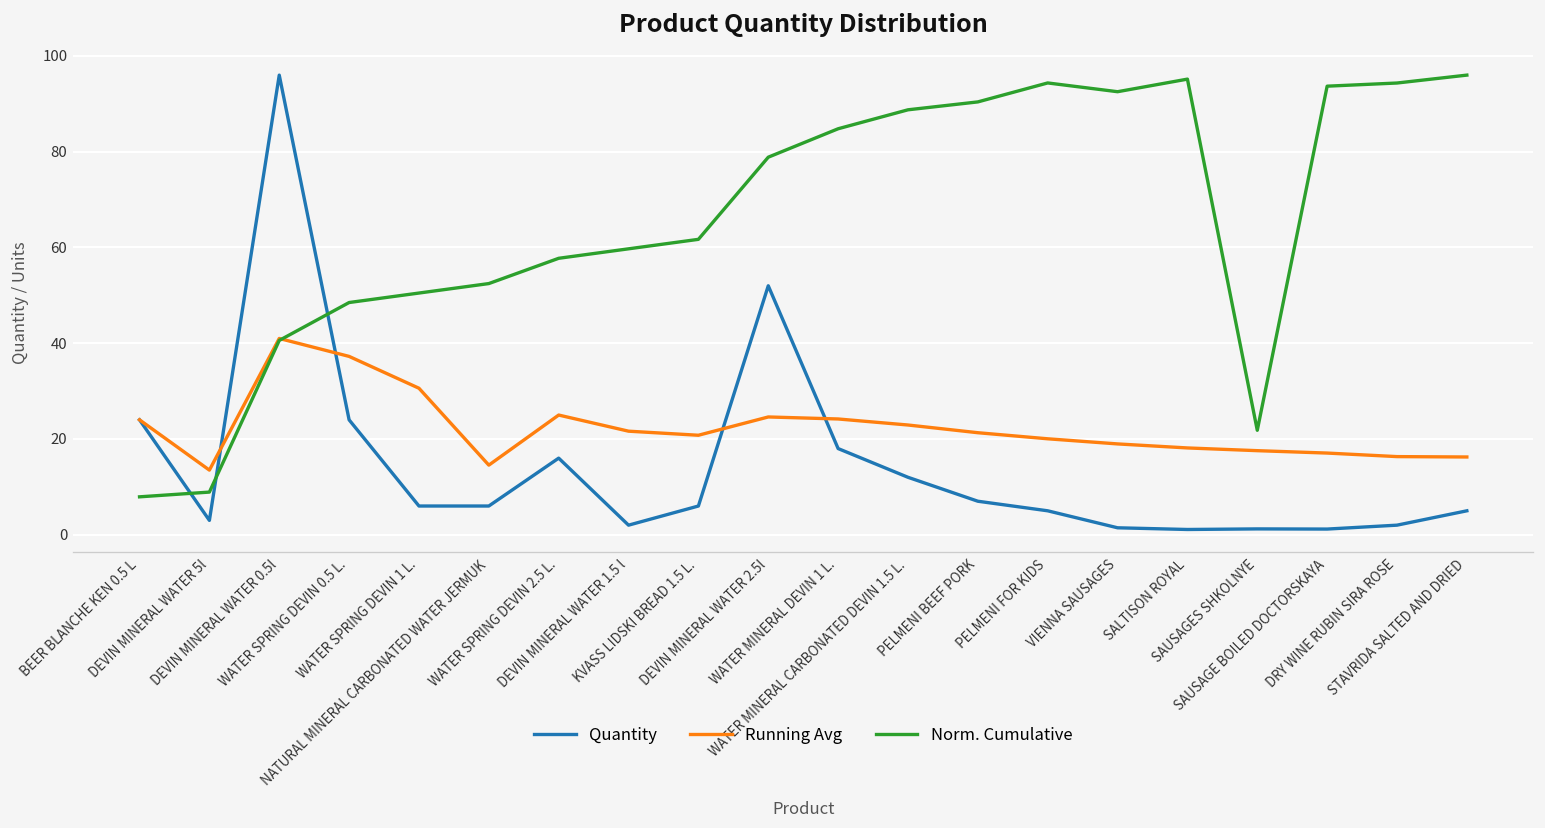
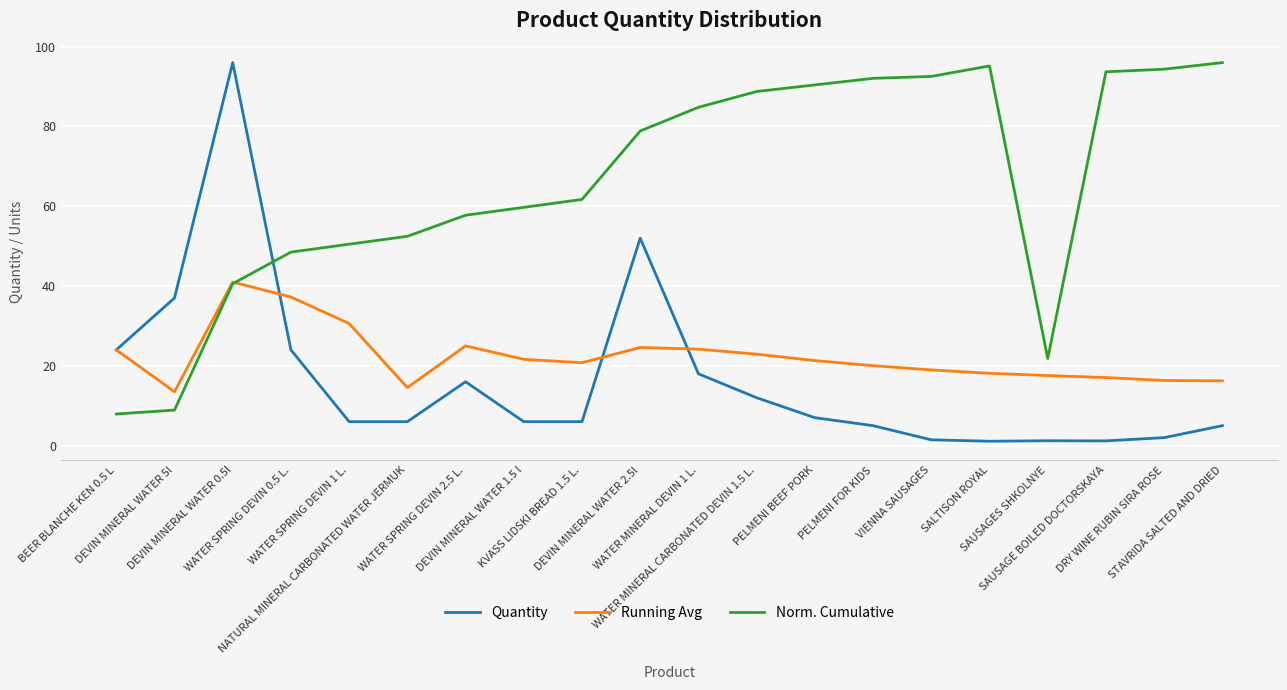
Quantity, DEVIN MINERAL WATER 5l: 3 -> 37
Quantity, DEVIN MINERAL WATER 1.5 l: 2 -> 6
Norm. Cumulative, PELMENI FOR KIDS: 94 -> 92
